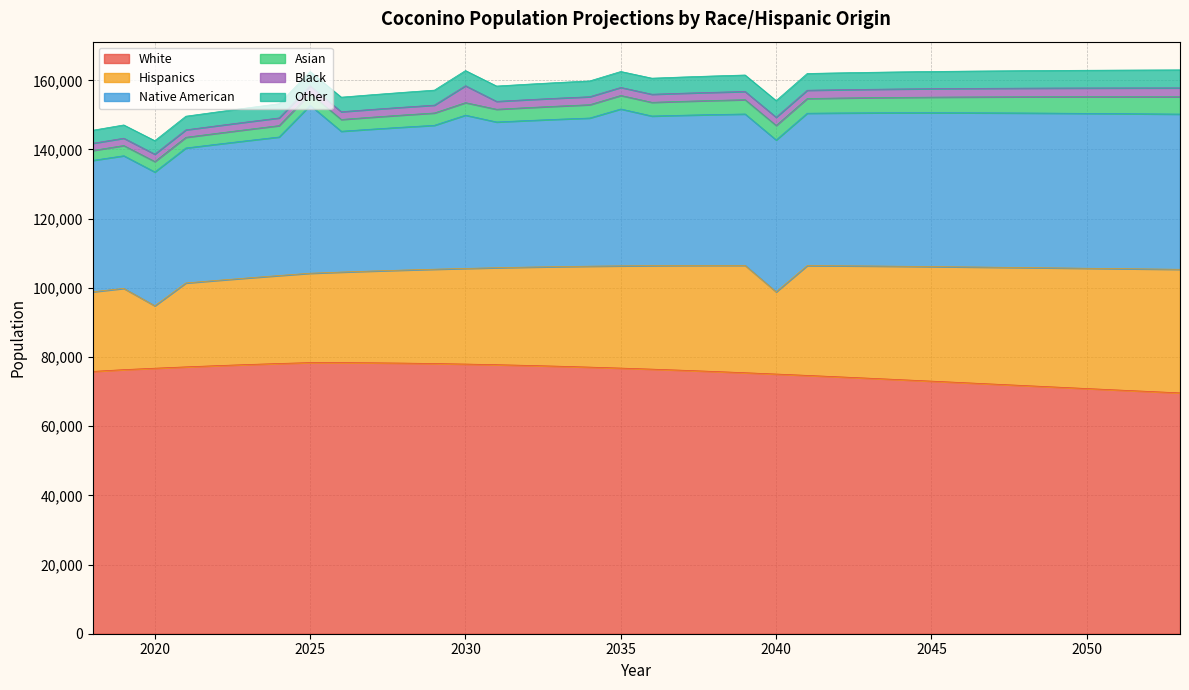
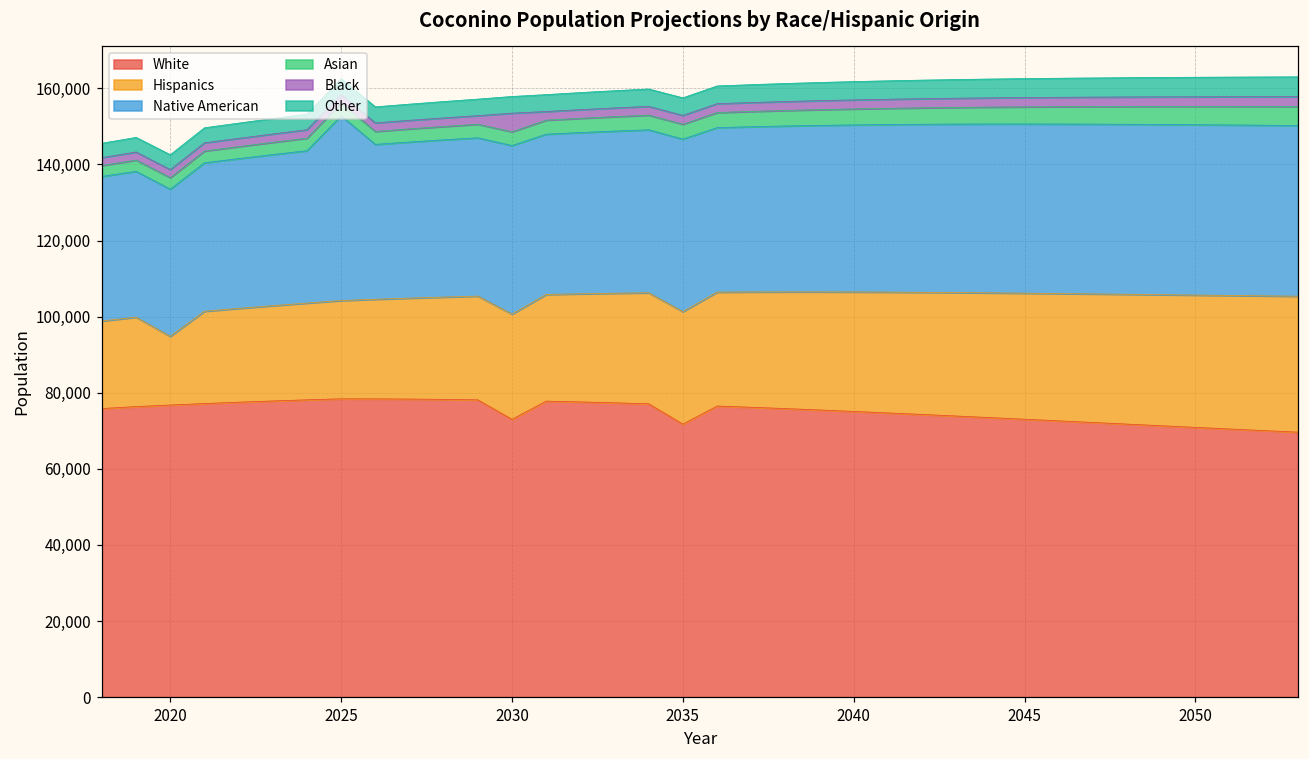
White, 2030: 78,000 -> 73,000
White, 2035: 77,000 -> 72,000
Hispanics, 2040: 24,000 -> 31,000
